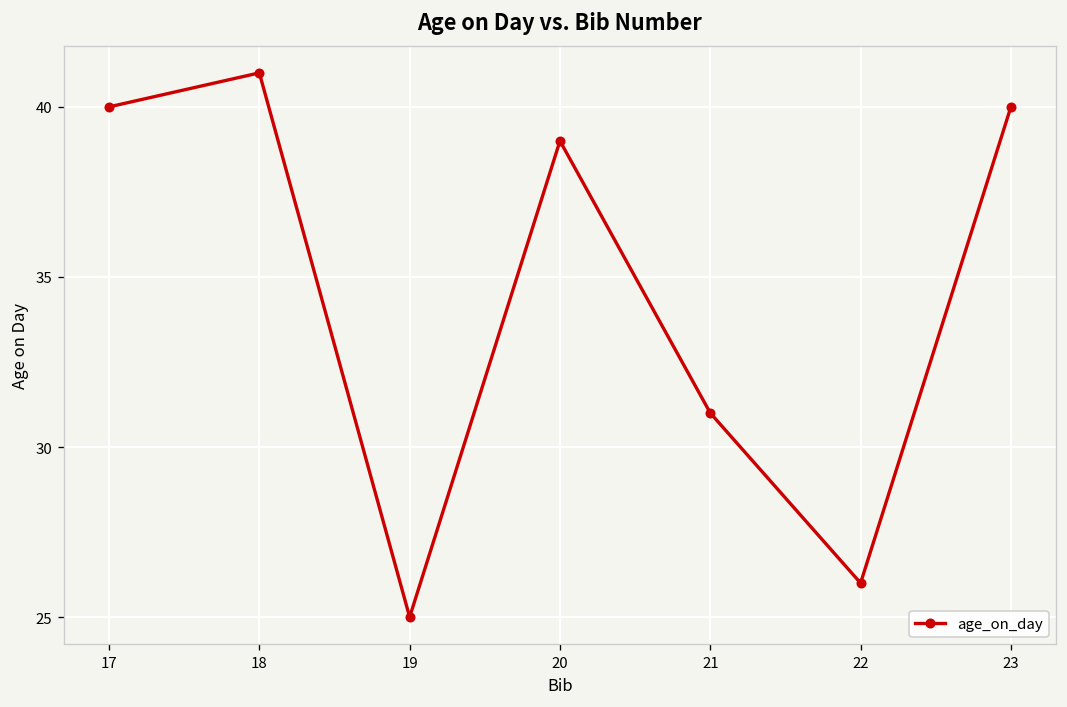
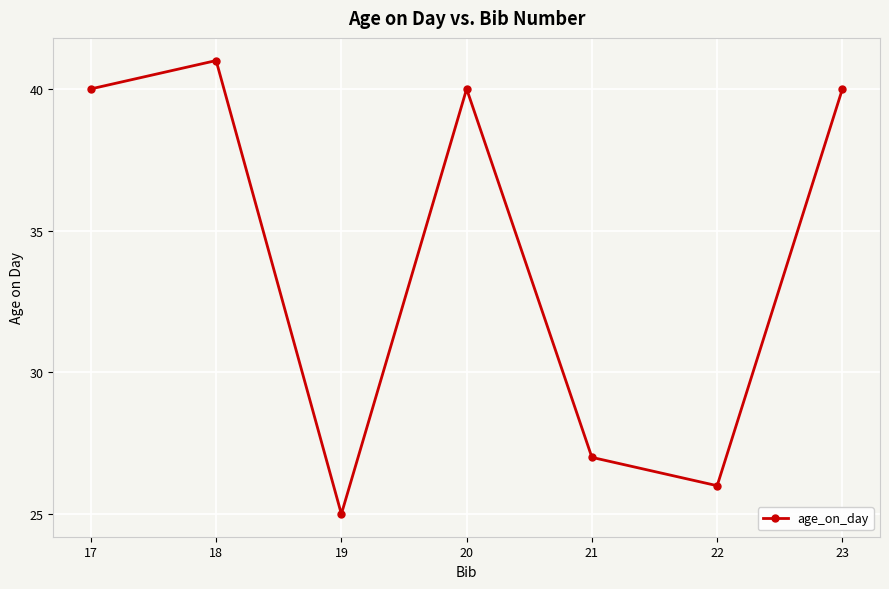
20: 39 -> 40
21: 31 -> 27
